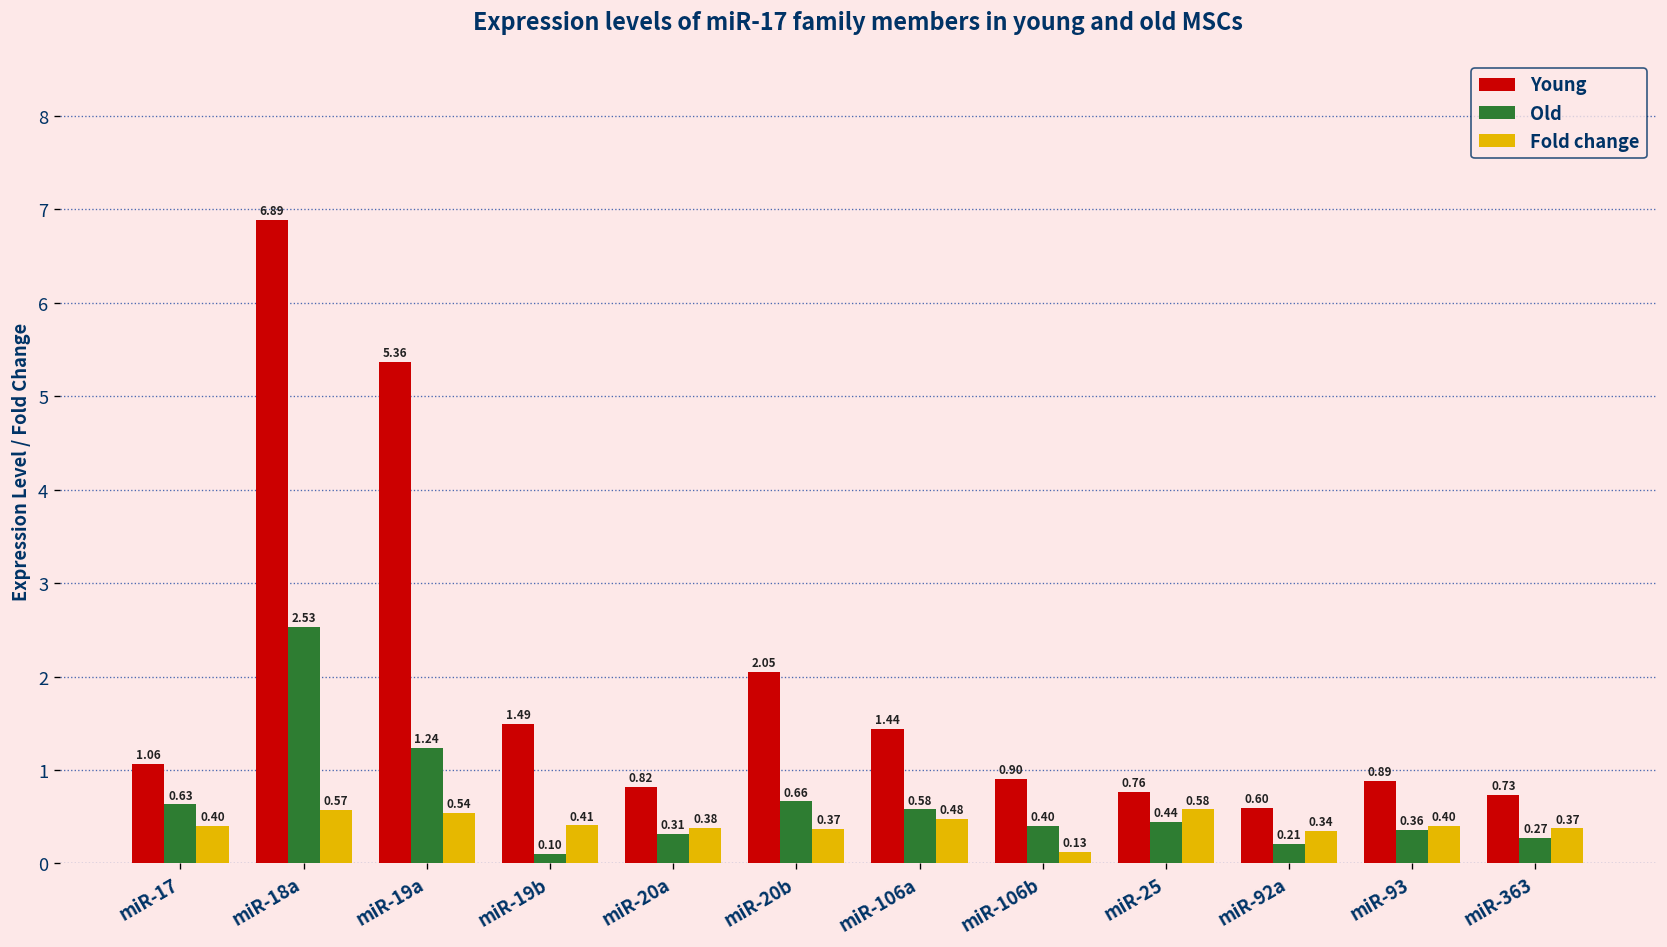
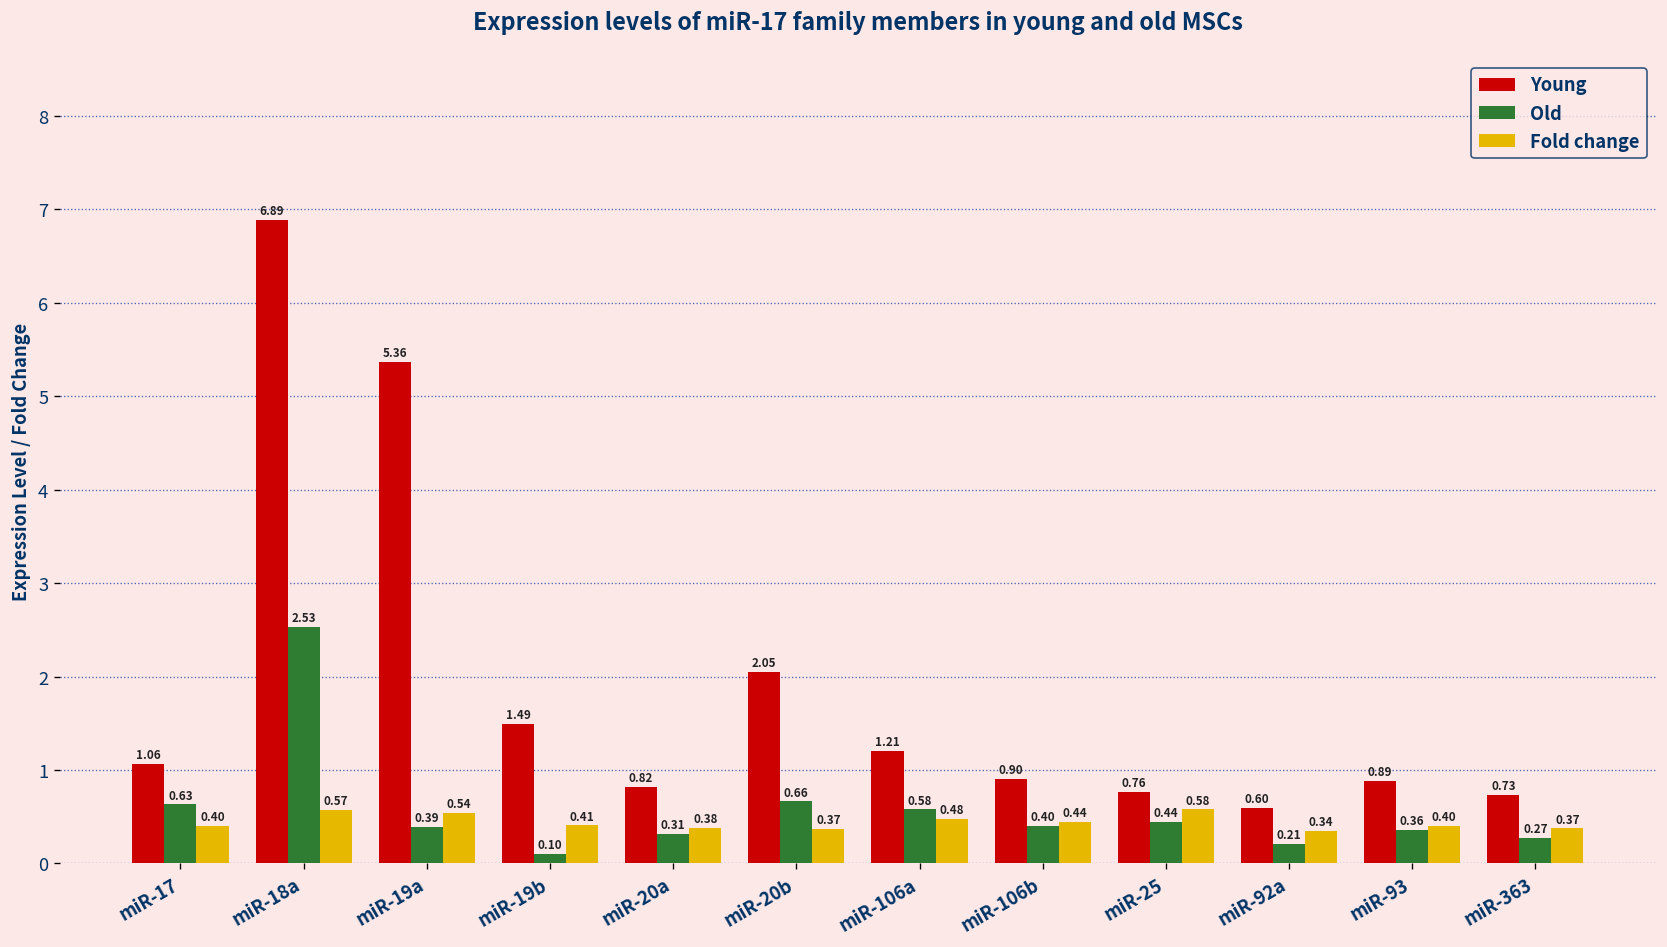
Old, miR-19a: 1.24 -> 0.39
Young, miR-106a: 1.44 -> 1.21
Fold change, miR-106b: 0.13 -> 0.44
